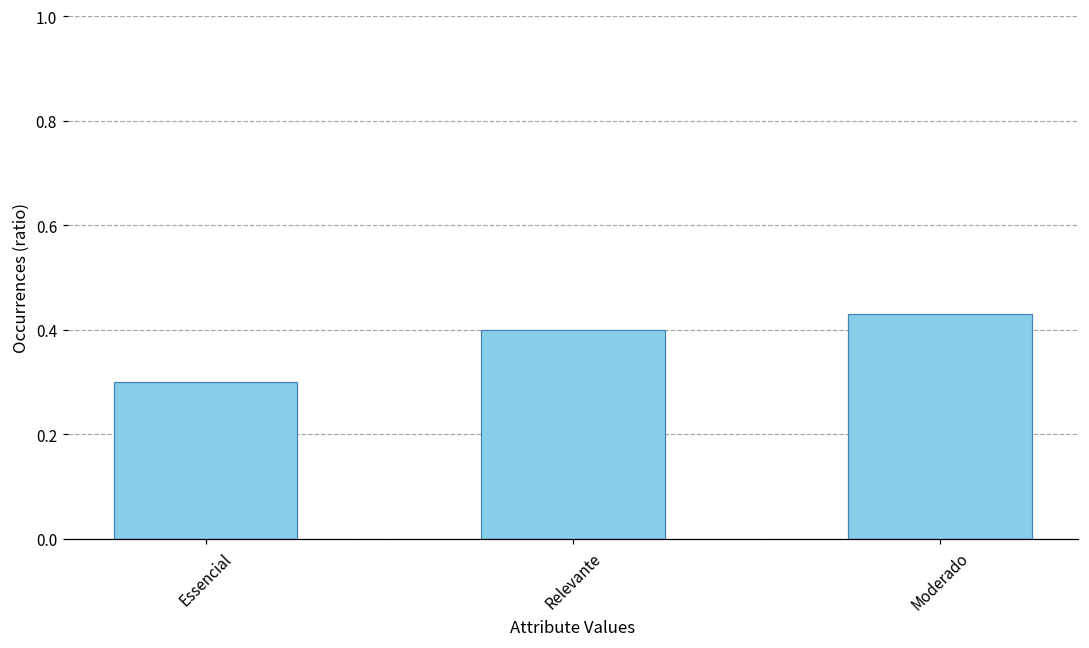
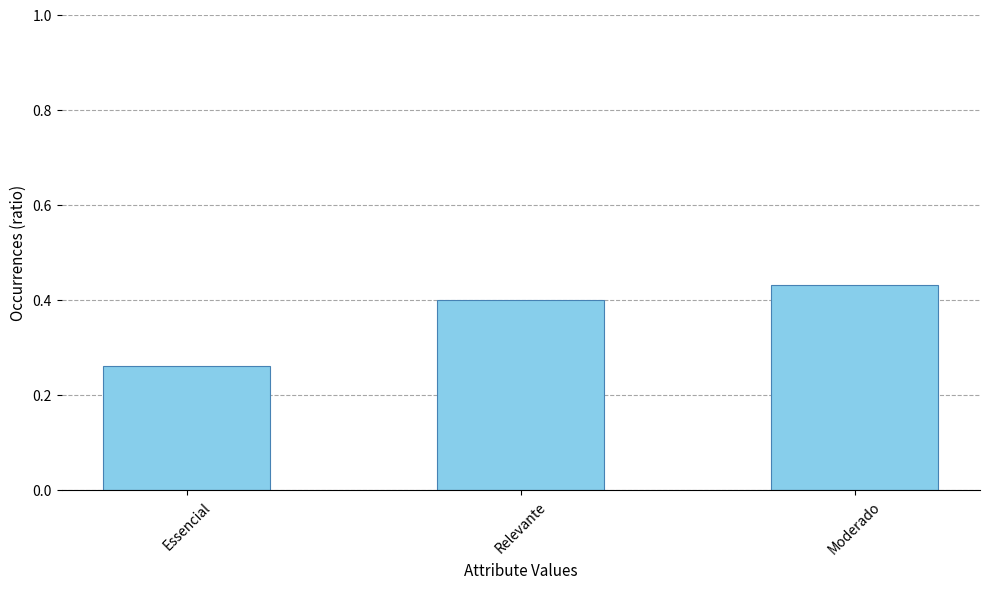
Essencial: 0.30 -> 0.26
